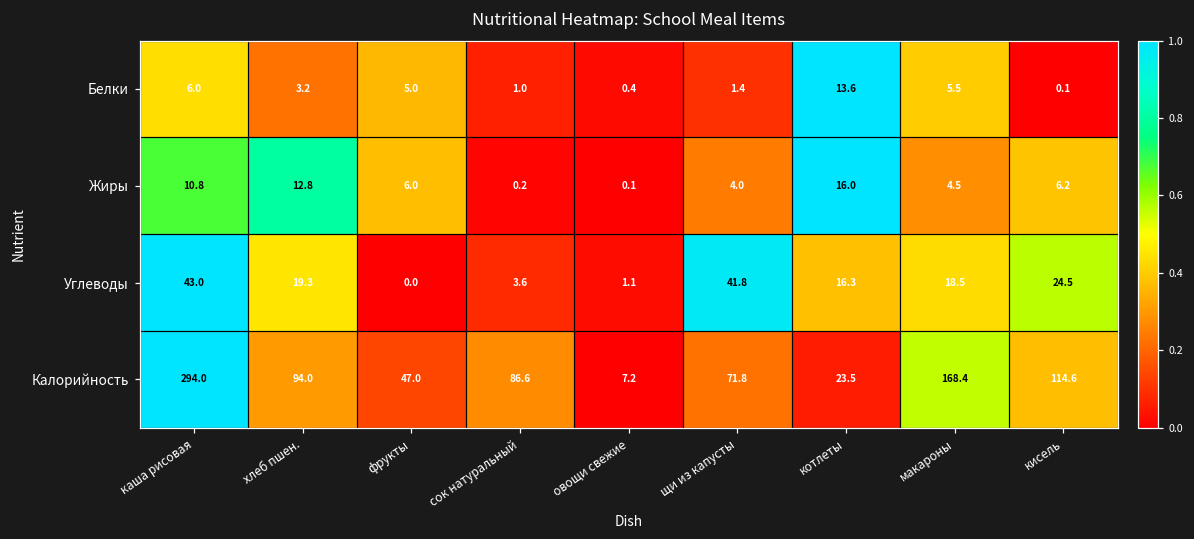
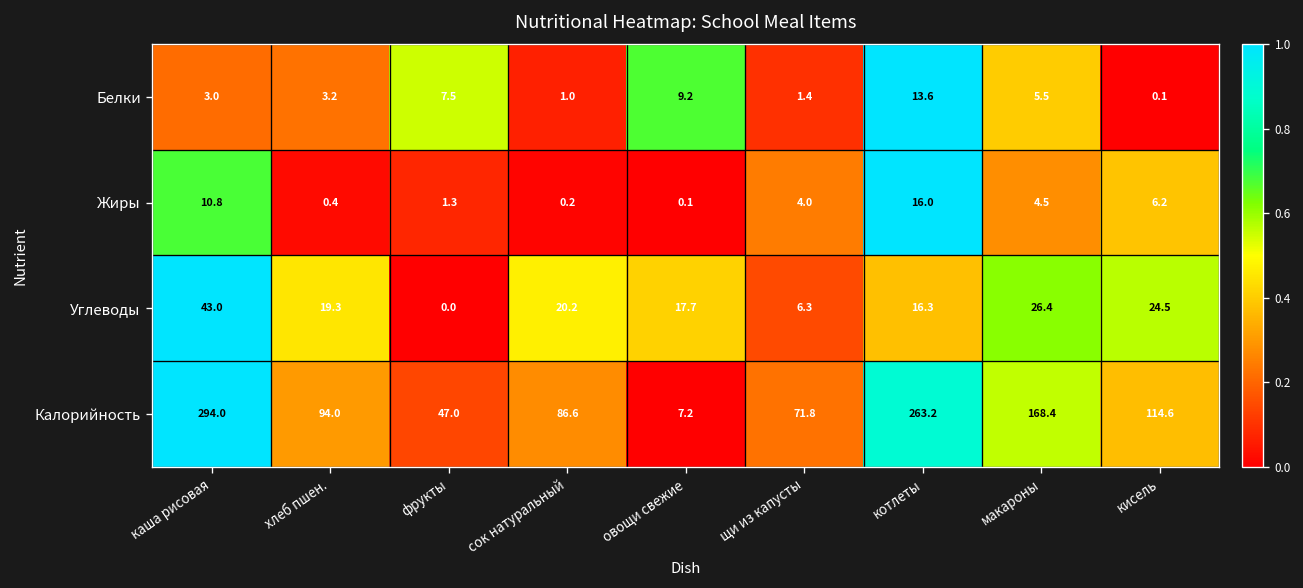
Белки, каша рисовая: 6.0 -> 3.0
Белки, фрукты: 5.0 -> 7.5
Белки, овощи свежие: 0.4 -> 9.2
Жиры, хлеб пшен.: 12.8 -> 0.4
Жиры, фрукты: 6.0 -> 1.3
Углеводы, сок натуральный: 3.6 -> 20.2
Углеводы, овощи свежие: 1.1 -> 17.7
Углеводы, щи из капусты: 41.8 -> 6.3
Углеводы, макароны: 18.5 -> 26.4
Калорийность, котлеты: 23.5 -> 263.2
